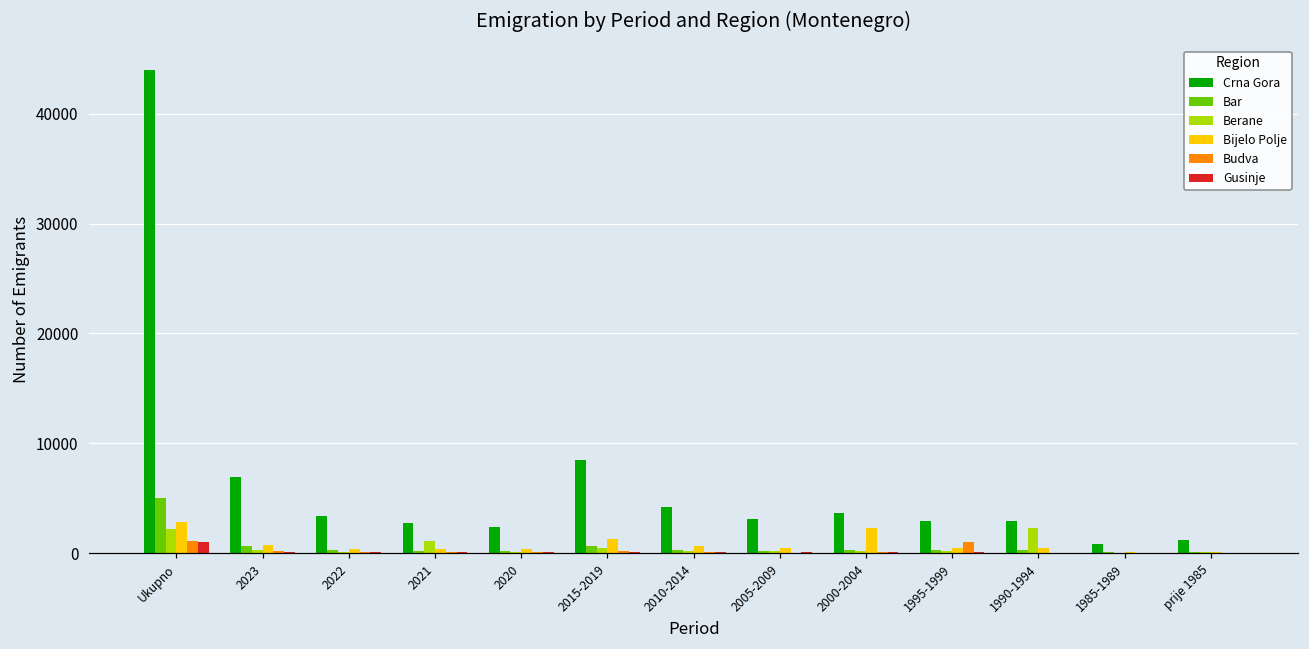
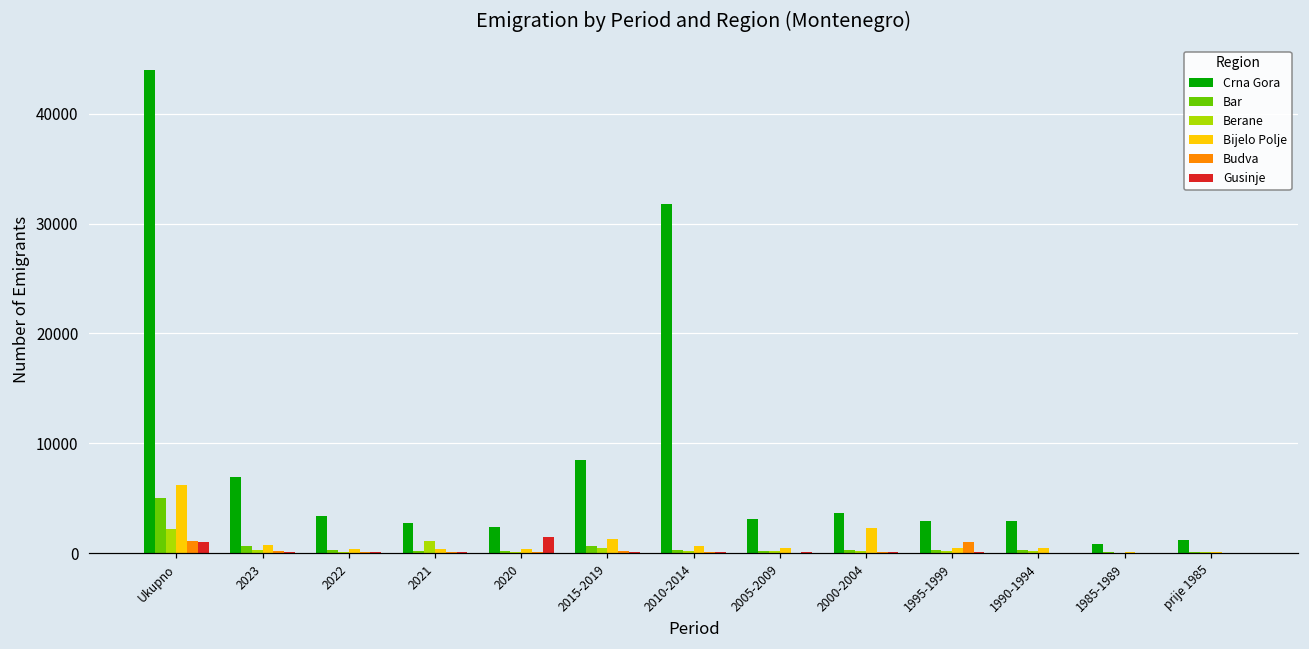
Bijelo Polje, Ukupno: 3000 -> 6000
Gusinje, 2020: 0 -> 1000
Crna Gora, 2010-2014: 4000 -> 32000
Berane, 1990-1994: 2000 -> 0
